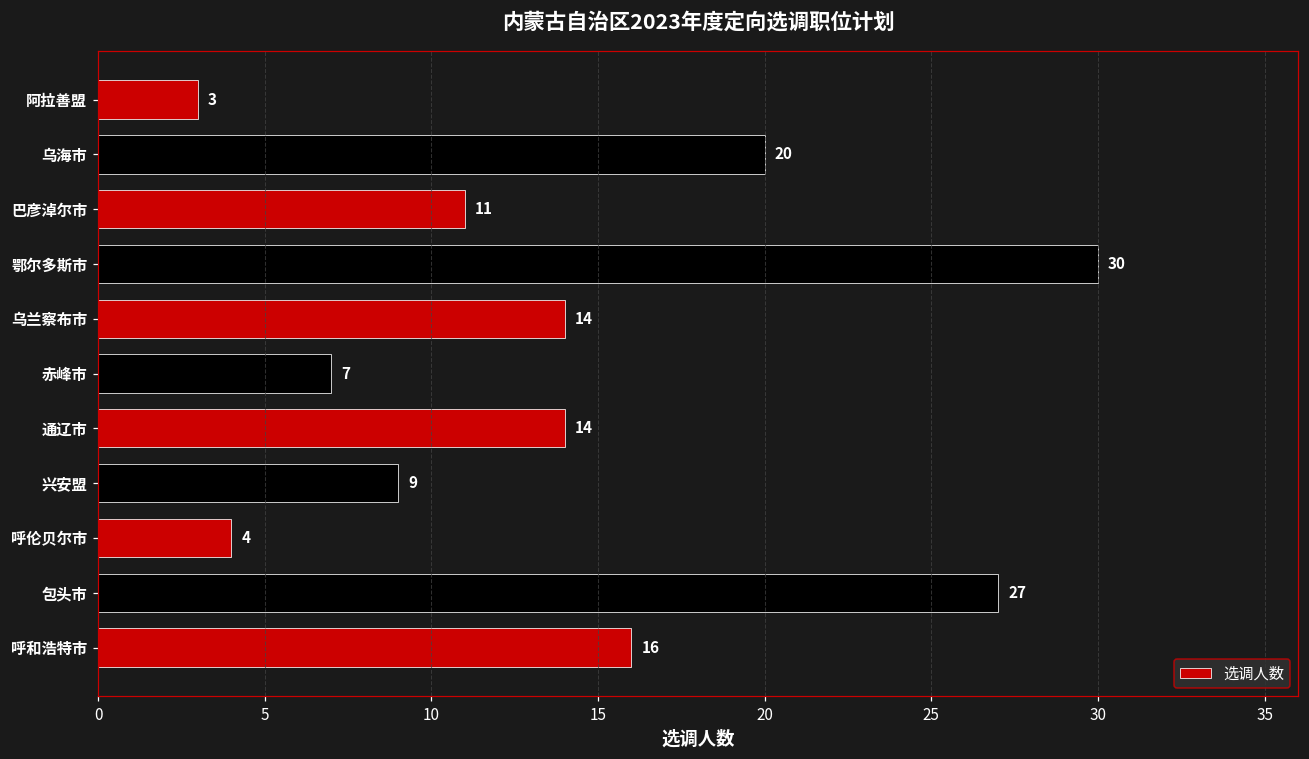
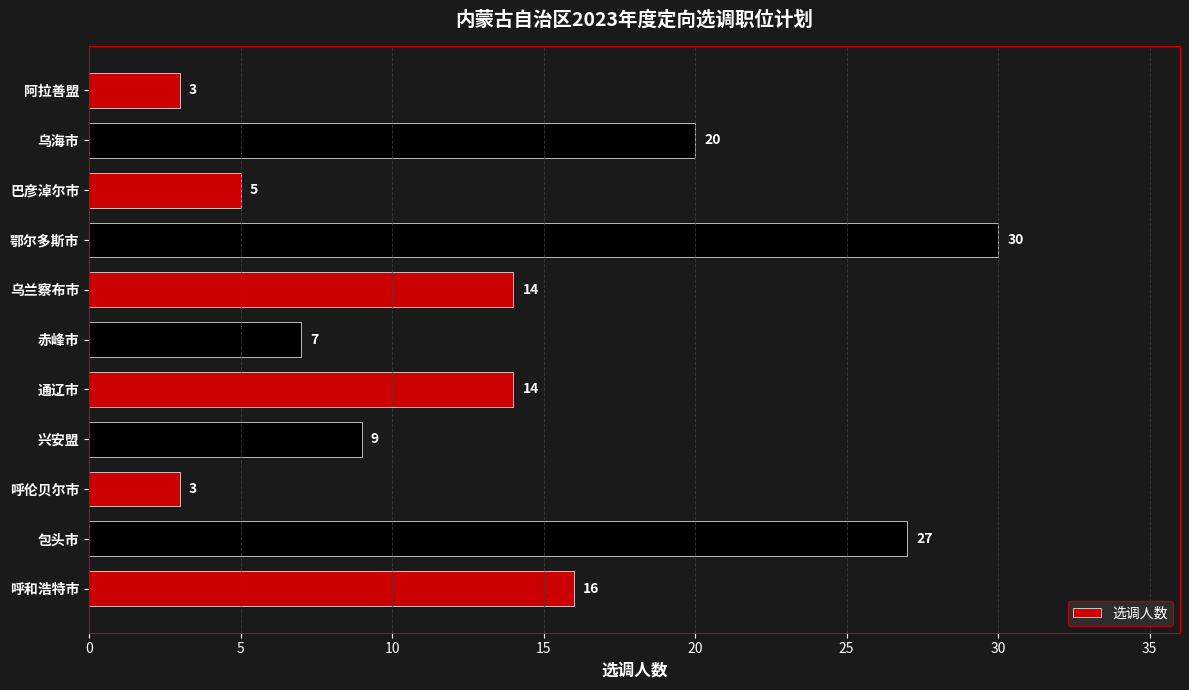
巴彦淖尔市: 11 -> 5
呼伦贝尔市: 4 -> 3
